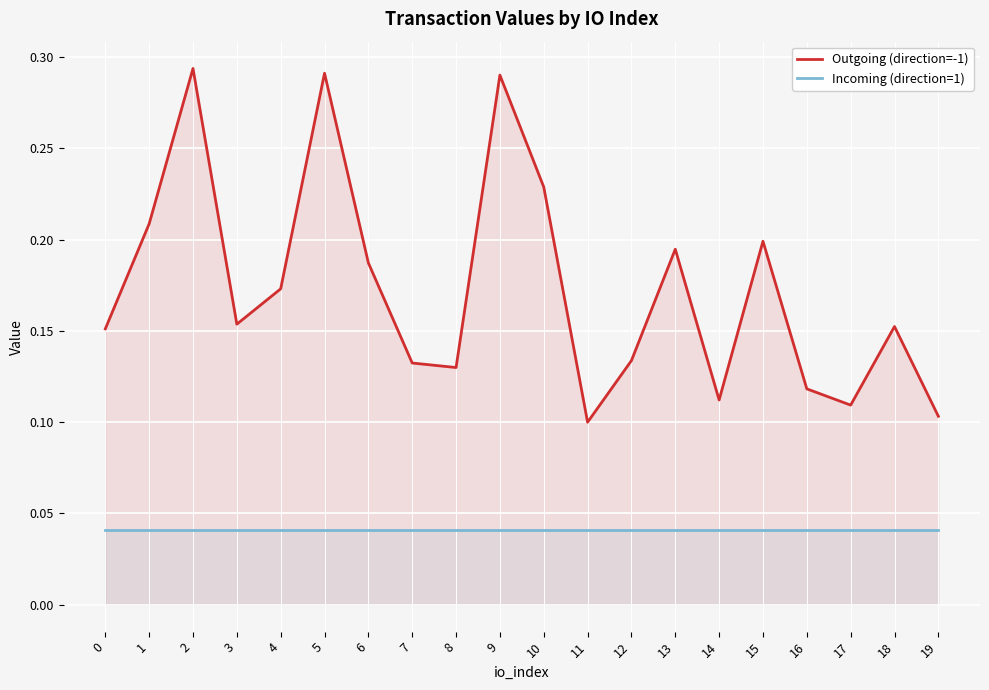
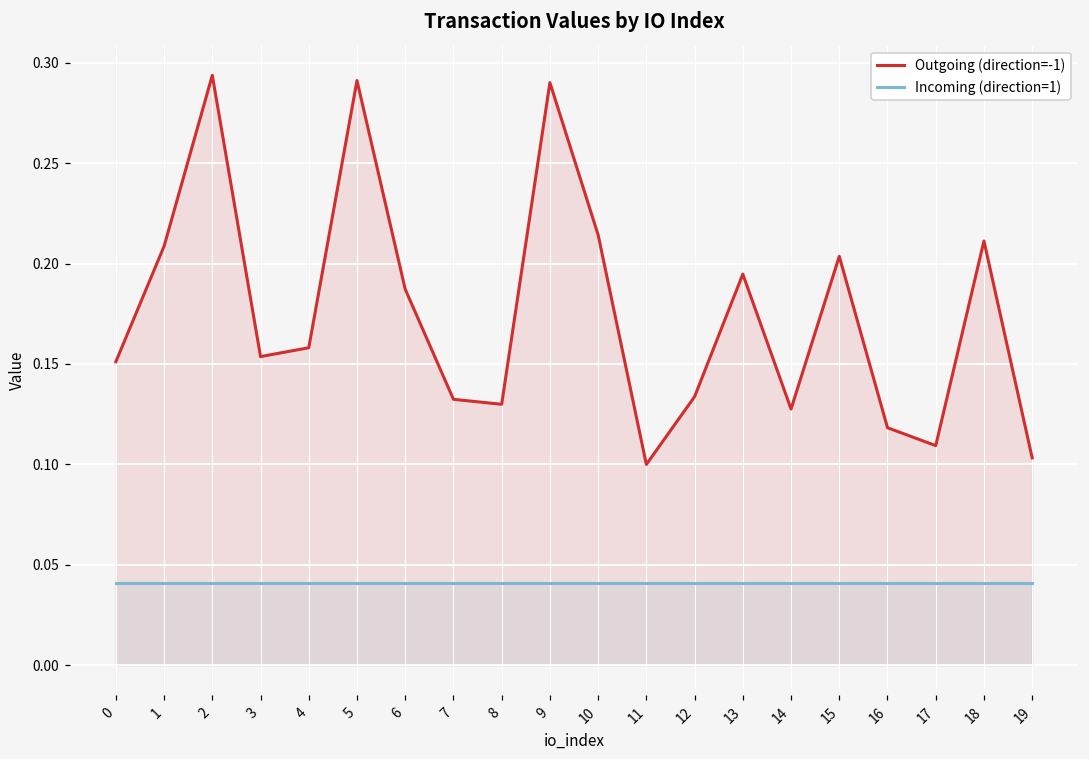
Outgoing (direction=-1), 4: 0.173 -> 0.158
Outgoing (direction=-1), 10: 0.229 -> 0.214
Outgoing (direction=-1), 14: 0.112 -> 0.128
Outgoing (direction=-1), 15: 0.199 -> 0.204
Outgoing (direction=-1), 18: 0.152 -> 0.211
